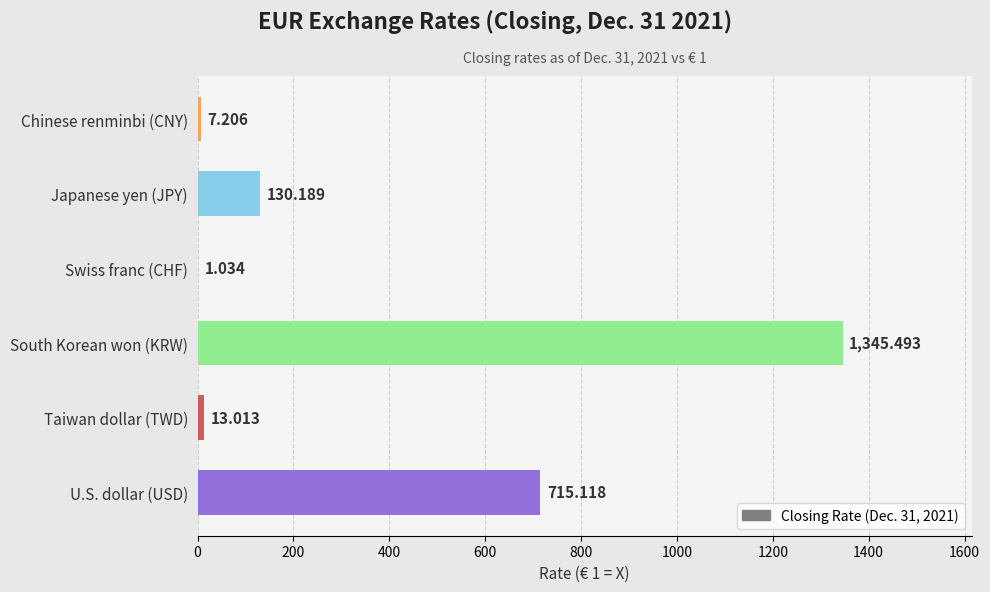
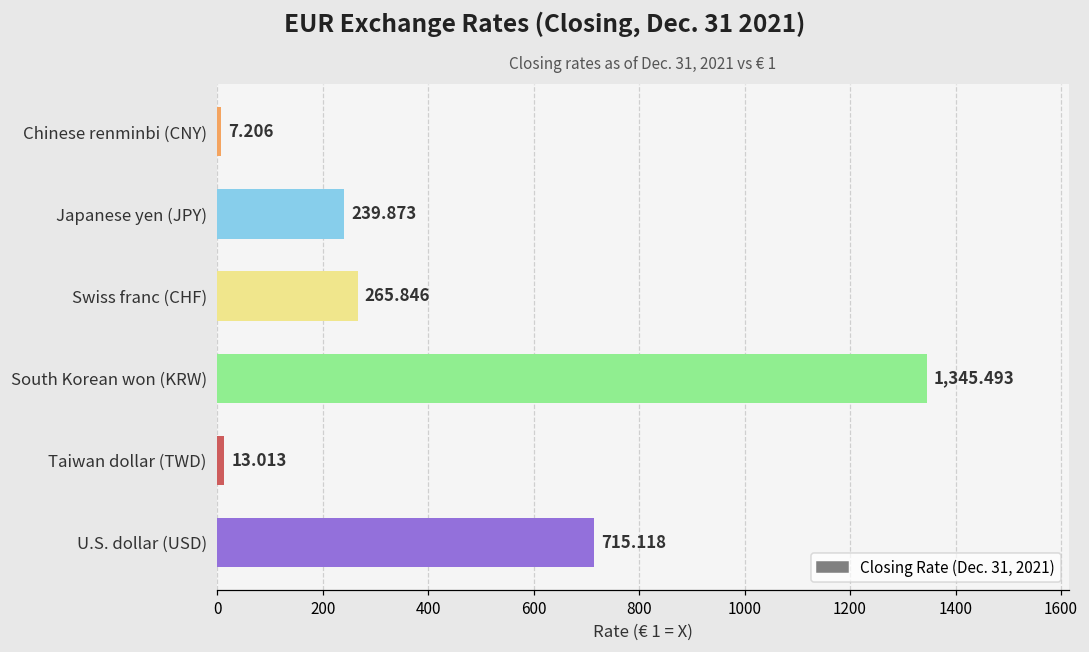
Japanese yen (JPY): 130.189 -> 239.873
Swiss franc (CHF): 1.034 -> 265.846
